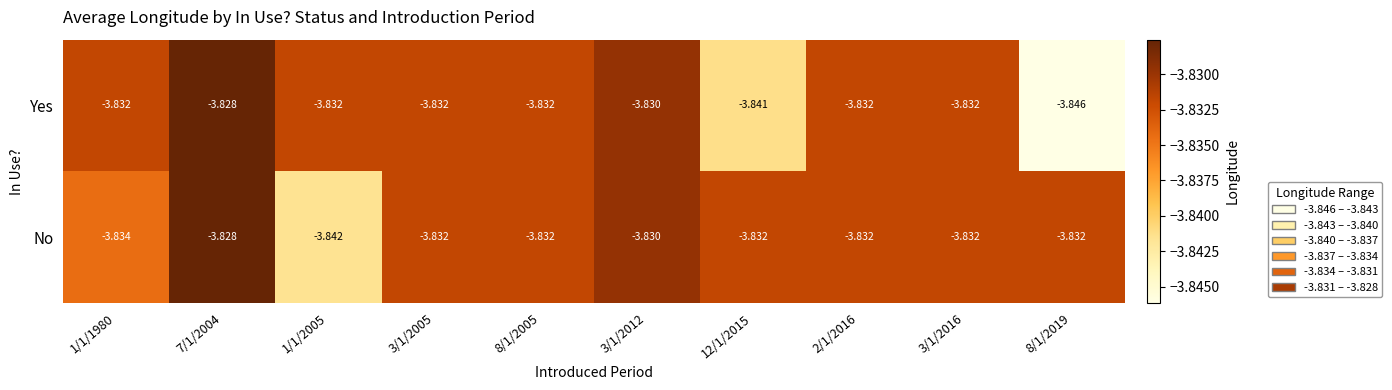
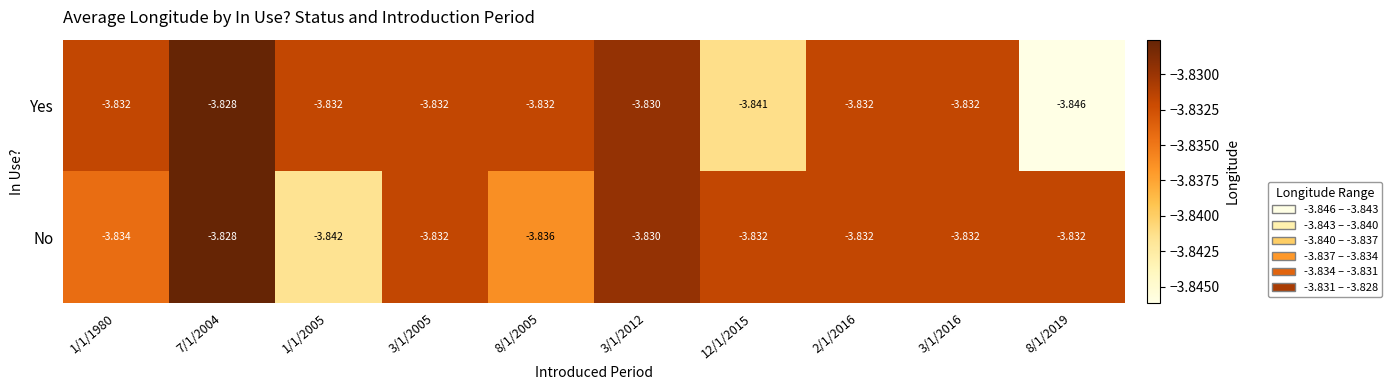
No, 8/1/2005: -3.832 -> -3.836
